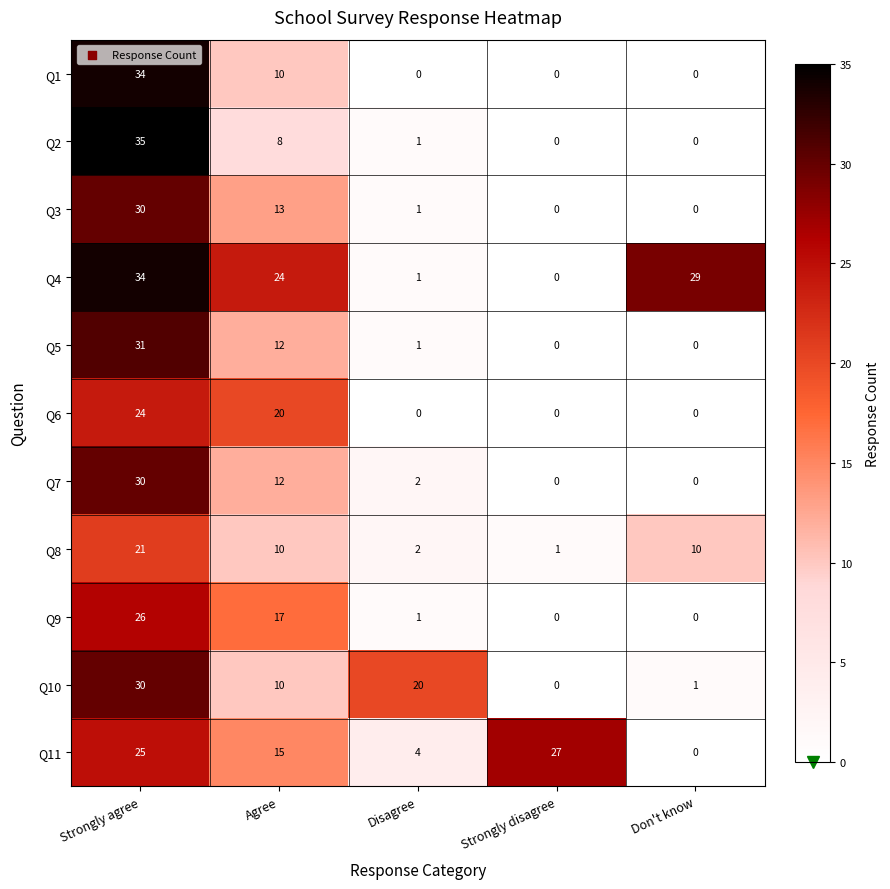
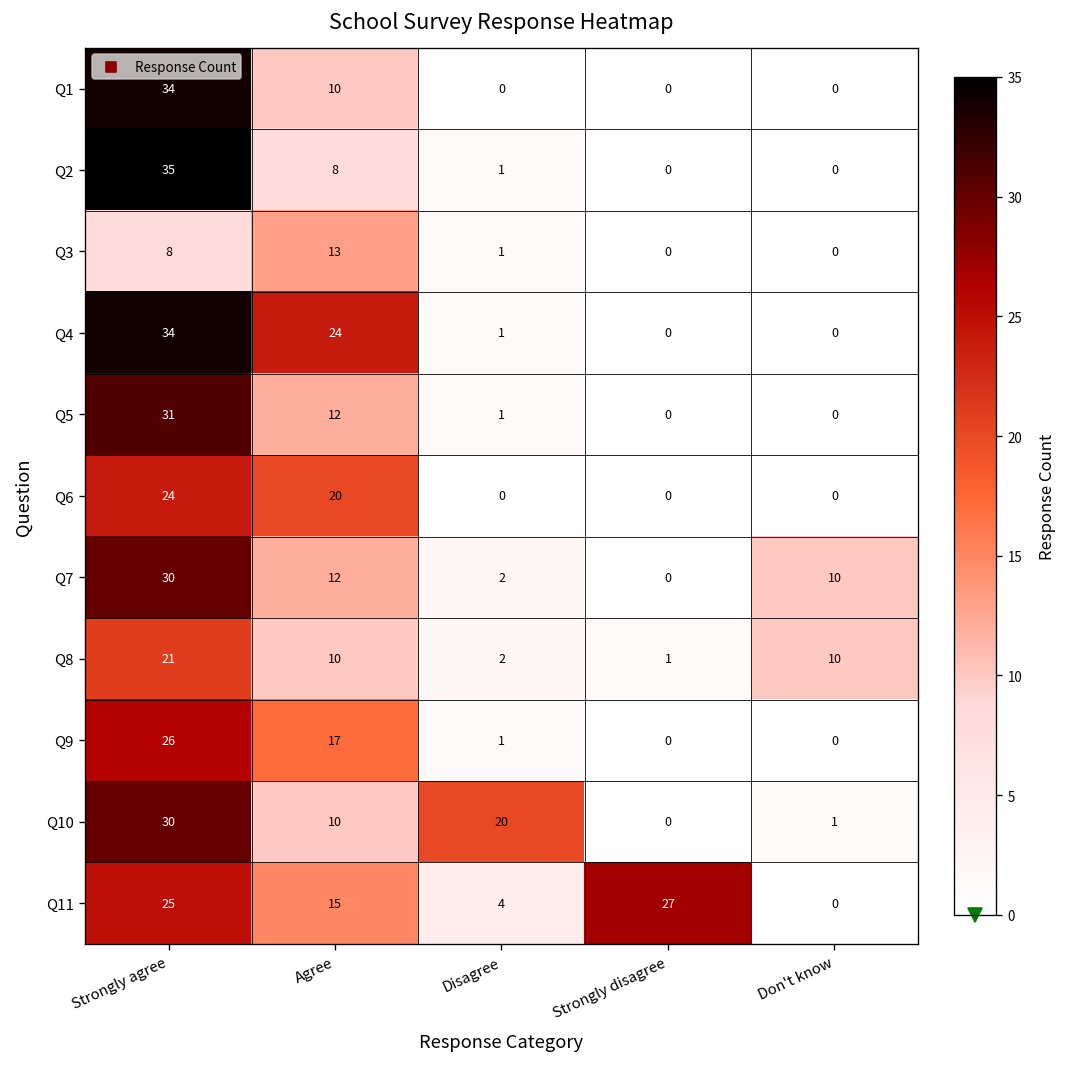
Q3, Strongly agree: 30 -> 8
Q4, Don't know: 29 -> 0
Q7, Don't know: 0 -> 10
